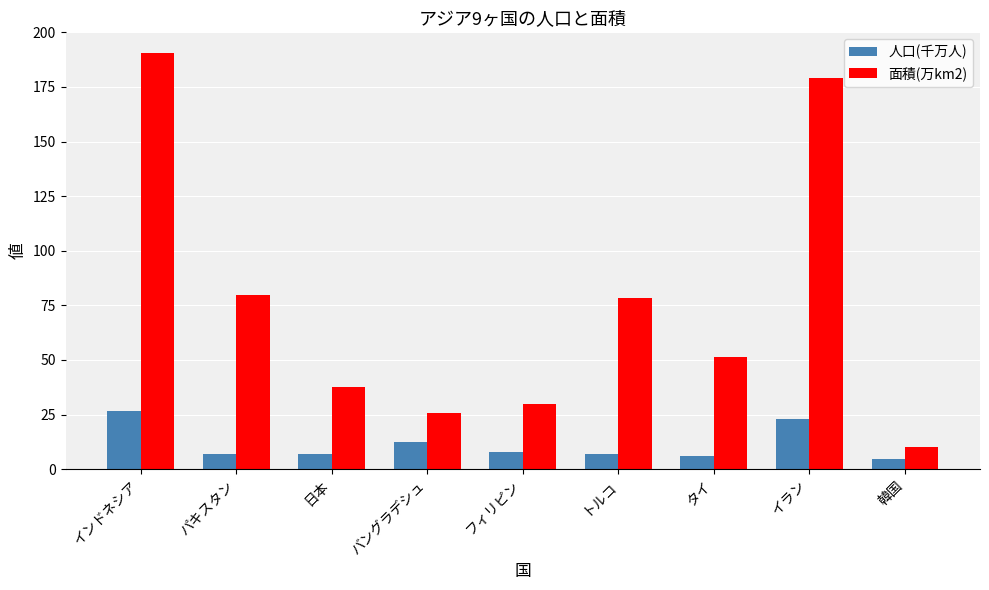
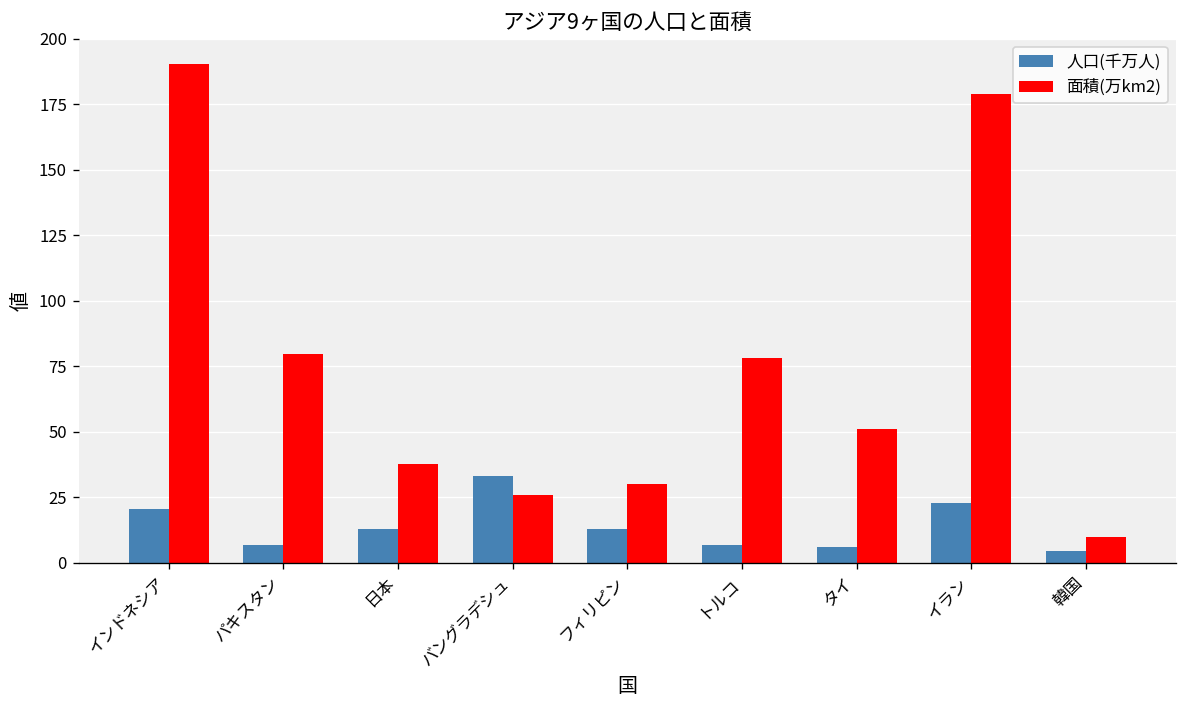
人口(千万人), インドネシア: 27 -> 21
人口(千万人), 日本: 7 -> 13
人口(千万人), バングラデシュ: 12 -> 33
人口(千万人), フィリピン: 8 -> 13
